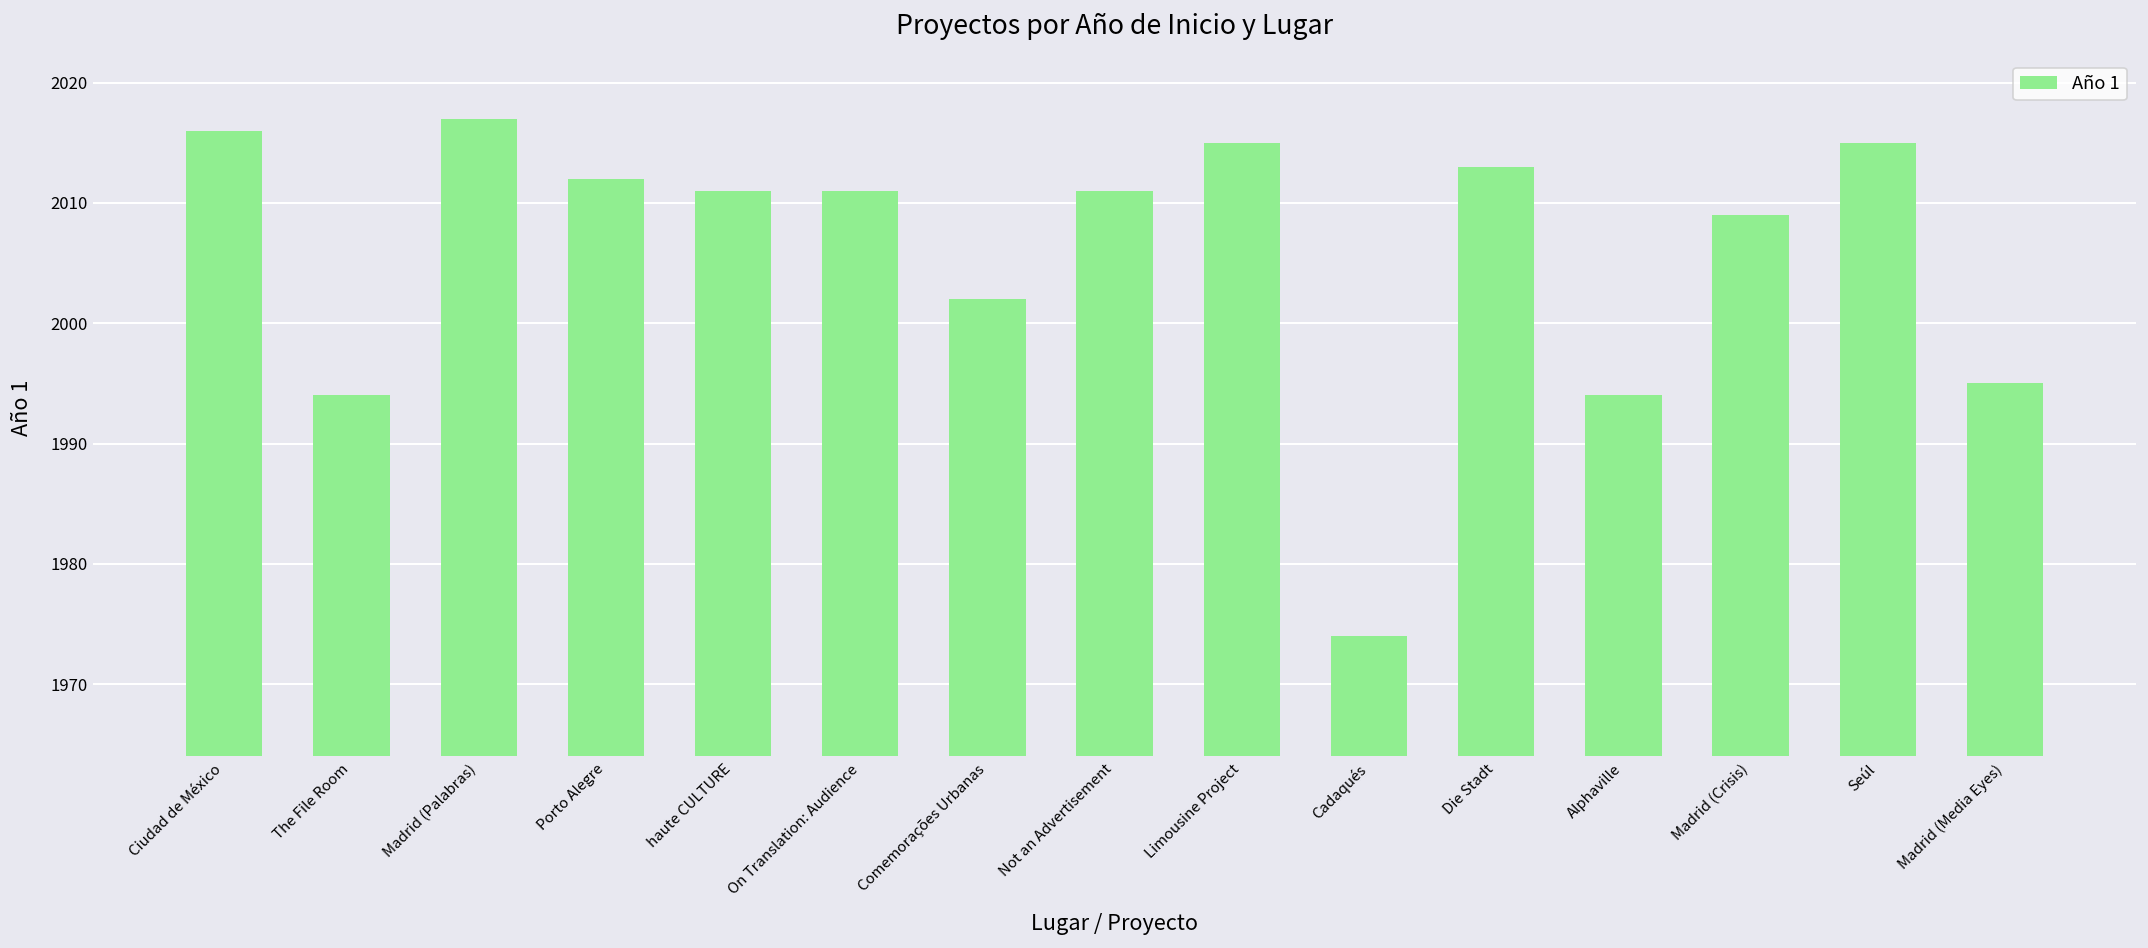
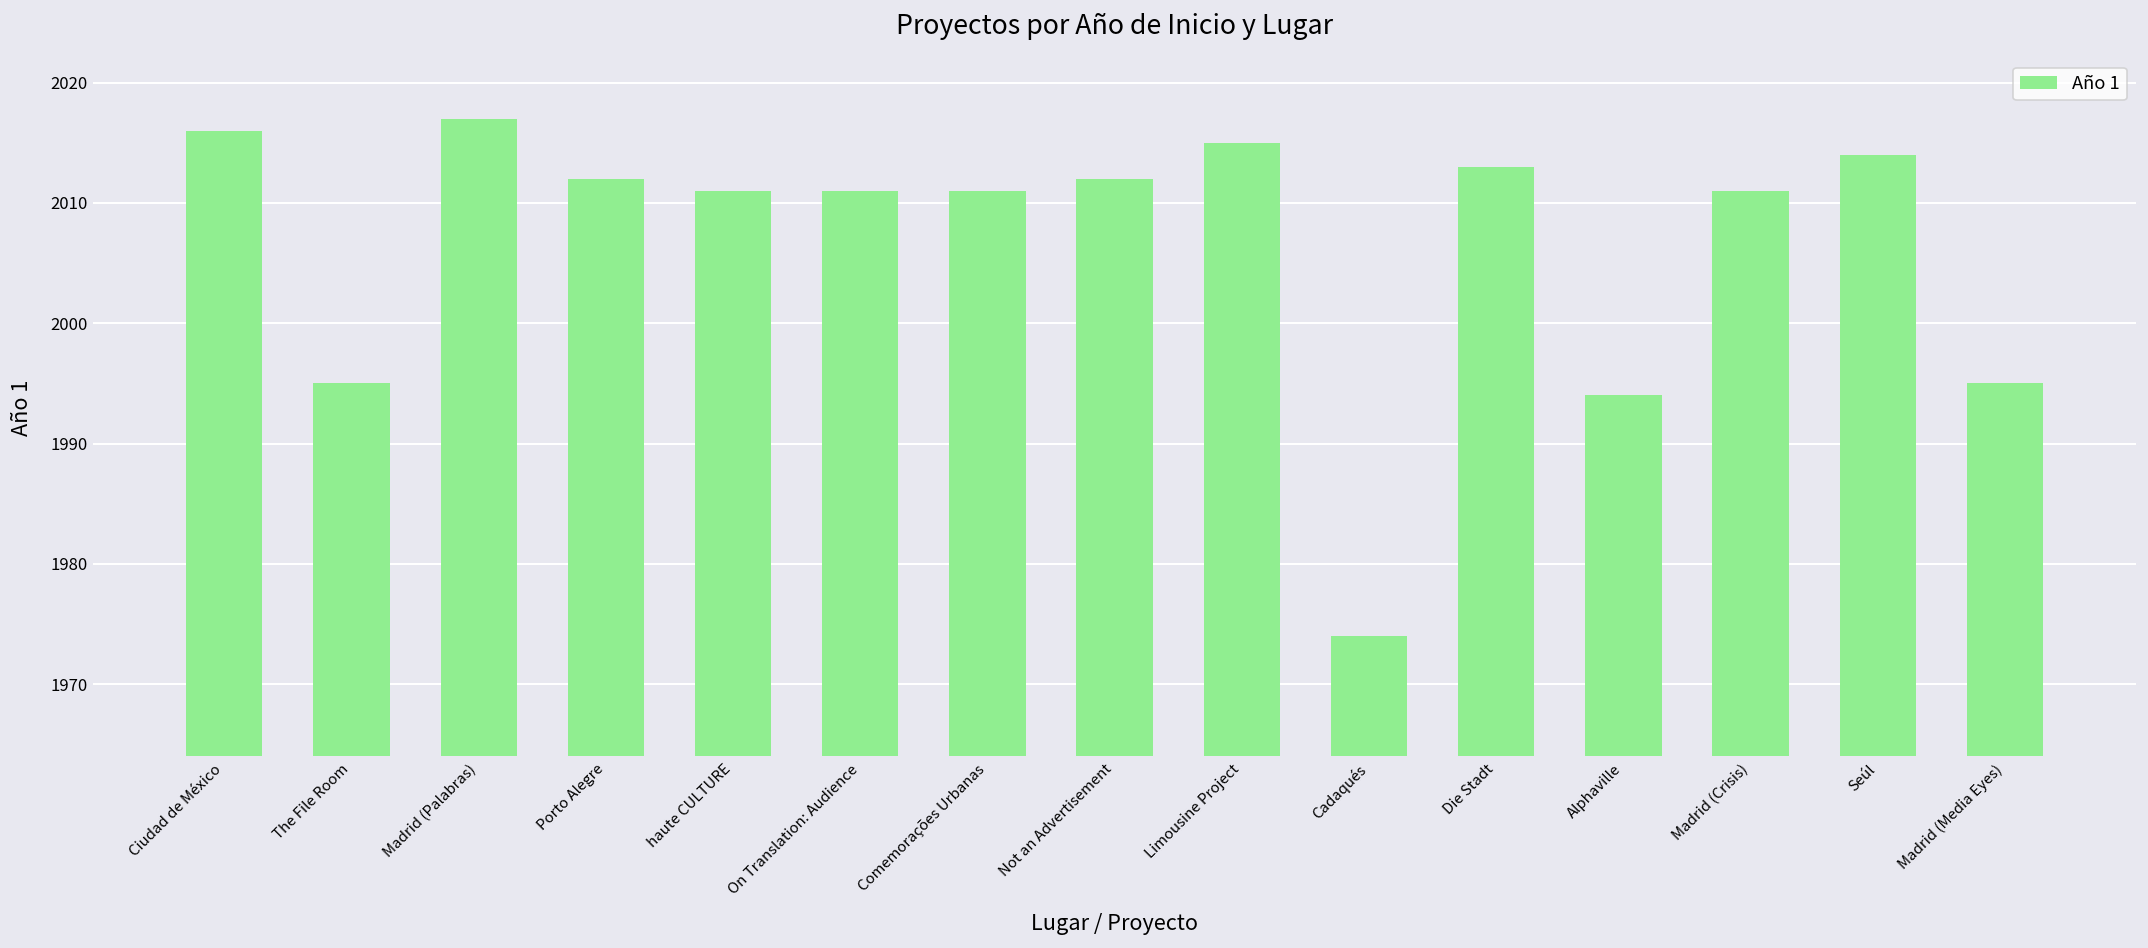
The File Room: 1994 -> 1995
Comemorações Urbanas: 2002 -> 2011
Not an Advertisement: 2011 -> 2012
Madrid (Crisis): 2009 -> 2011
Seúl: 2015 -> 2014
